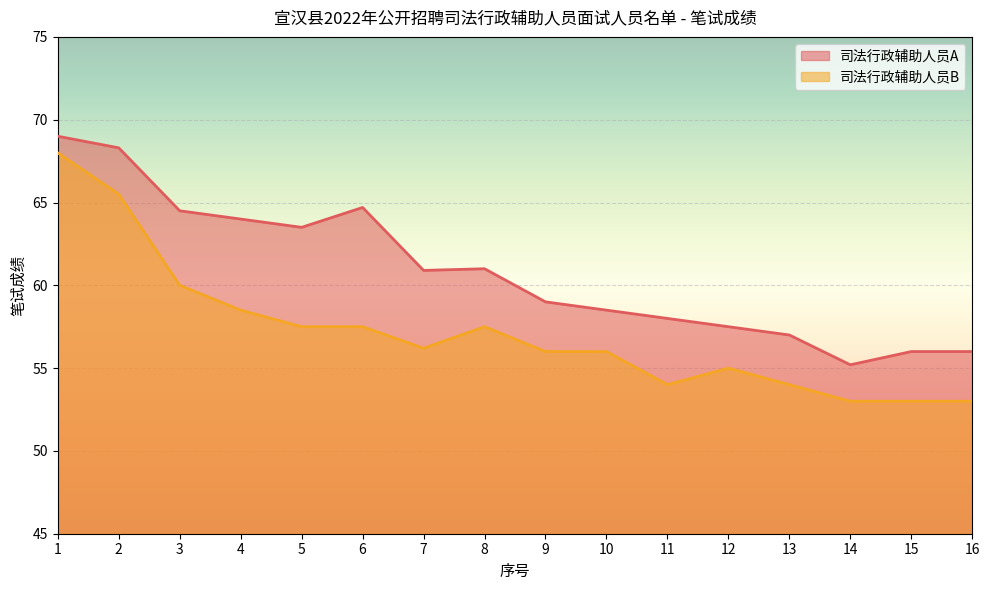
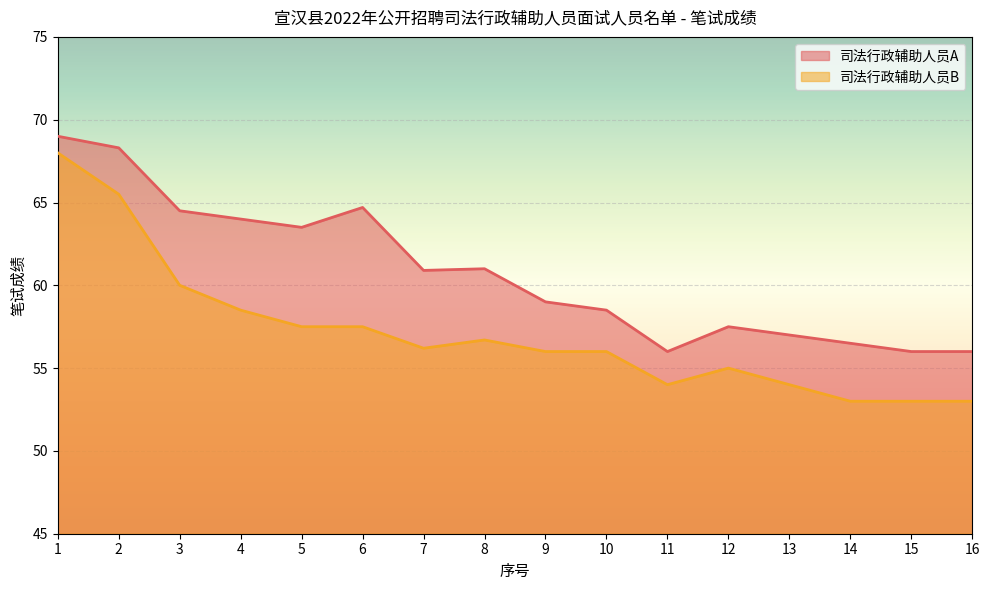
司法行政辅助人员B, 8: 57.5 -> 56.7
司法行政辅助人员A, 11: 58 -> 56
司法行政辅助人员A, 14: 55.2 -> 56.5
